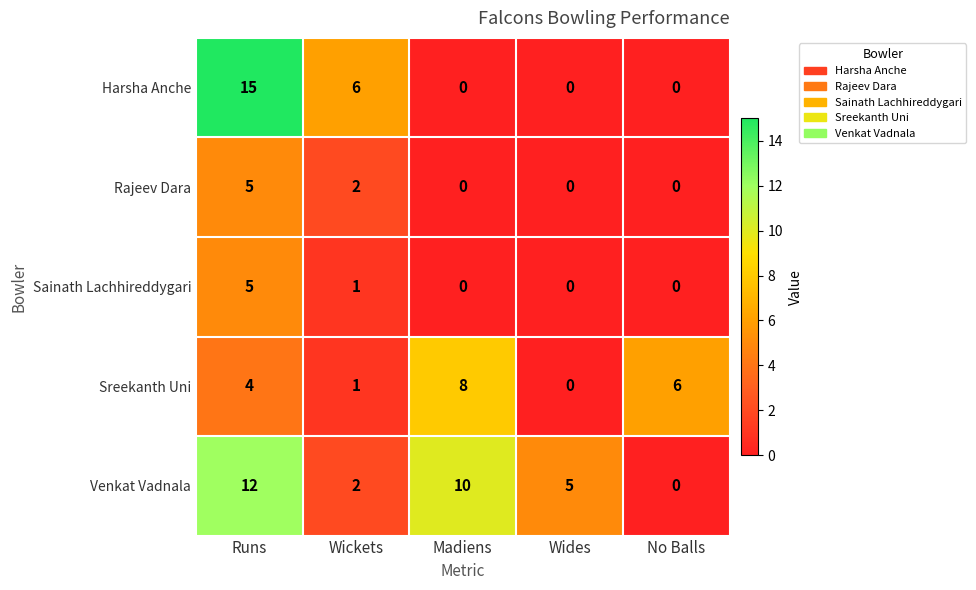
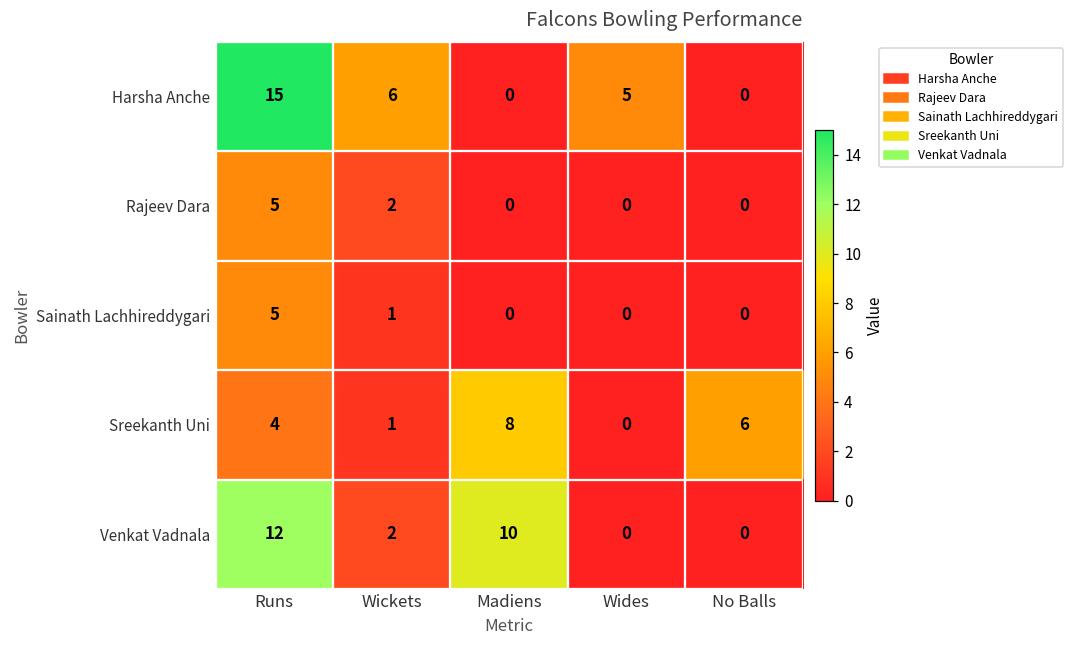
Harsha Anche, Wides: 0 -> 5
Venkat Vadnala, Wides: 5 -> 0
